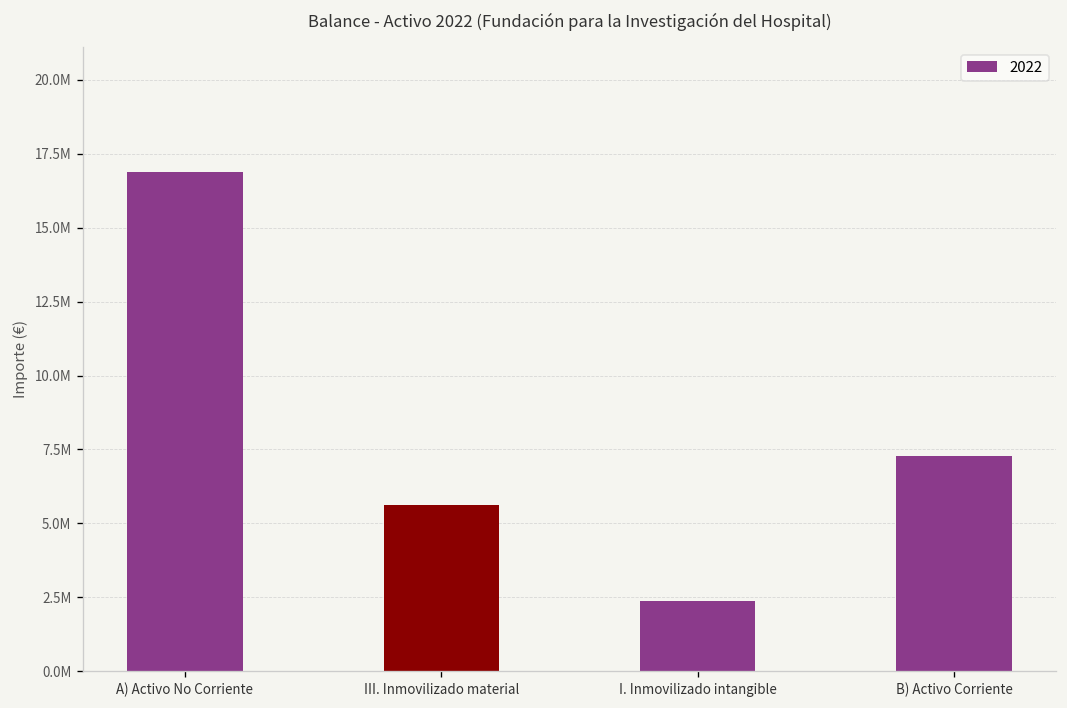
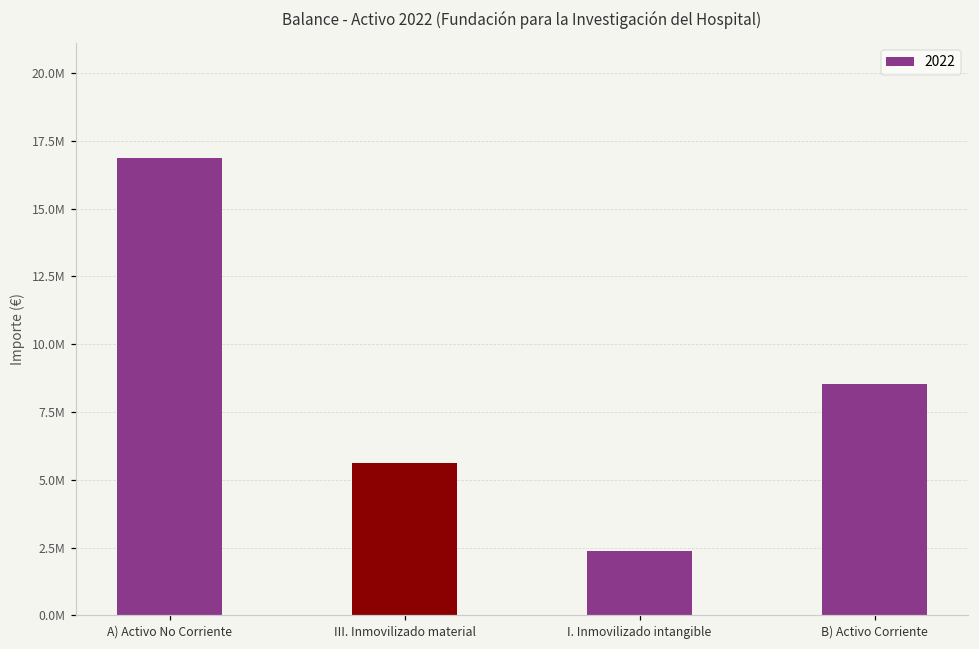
B) Activo Corriente: 7300000 -> 8500000
